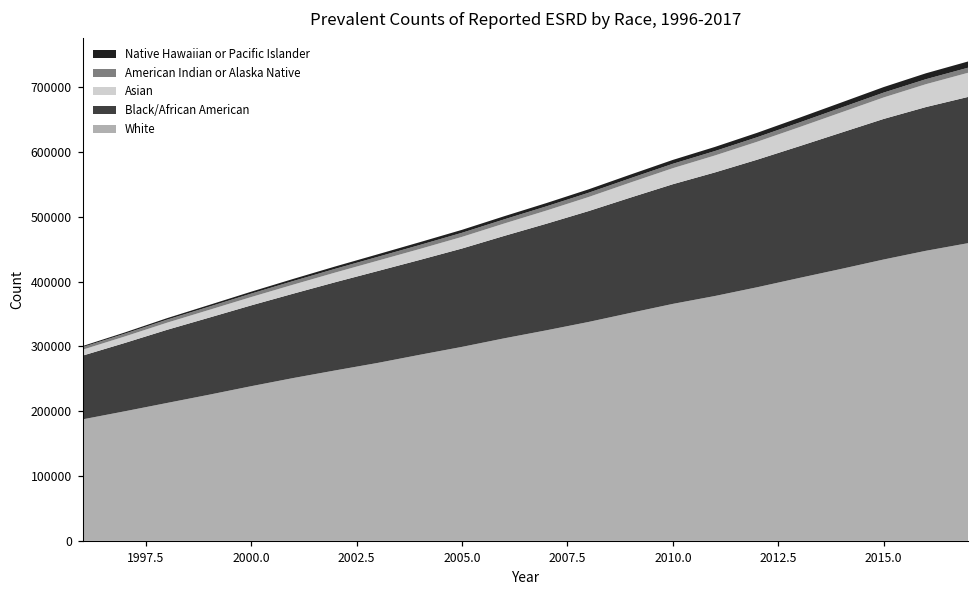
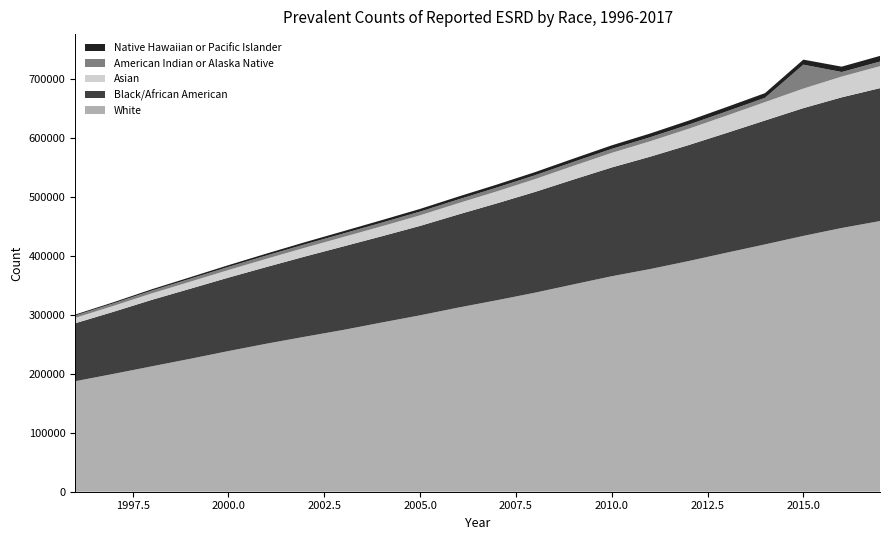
American Indian or Alaska Native, 2015.0: 10000 -> 40000
